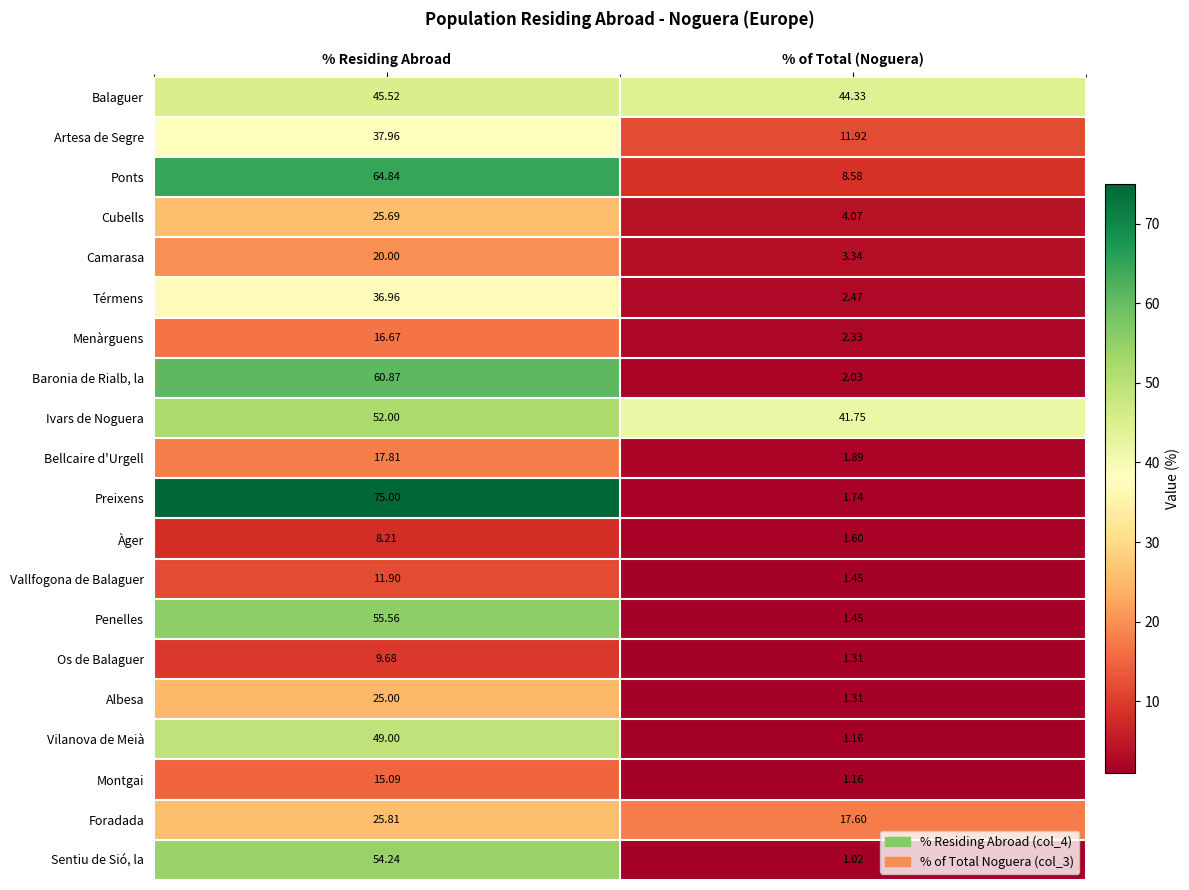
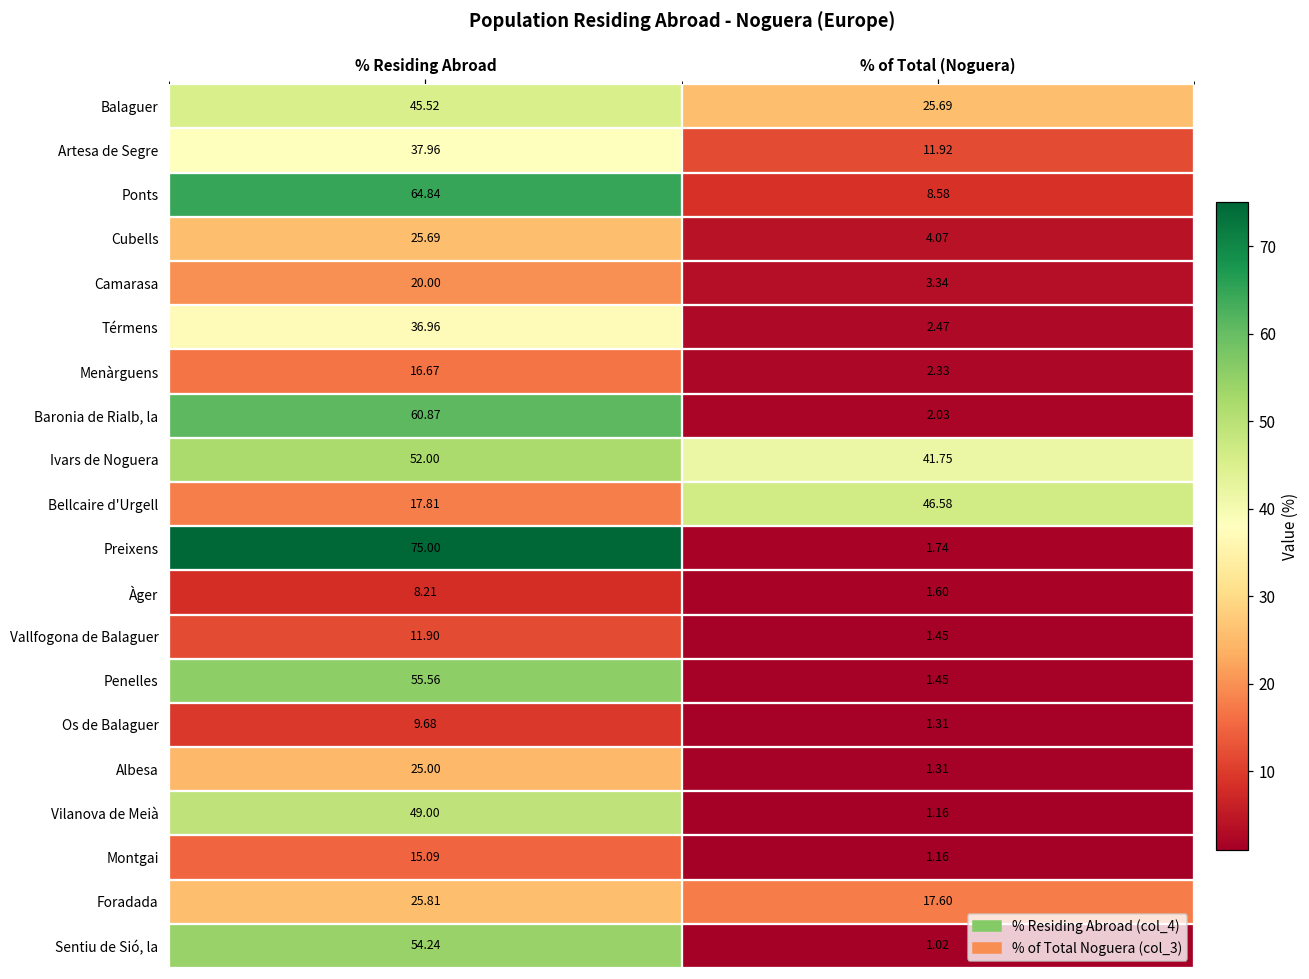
Balaguer, % of Total (Noguera): 44.33 -> 25.69
Bellcaire d'Urgell, % of Total (Noguera): 1.89 -> 46.58
